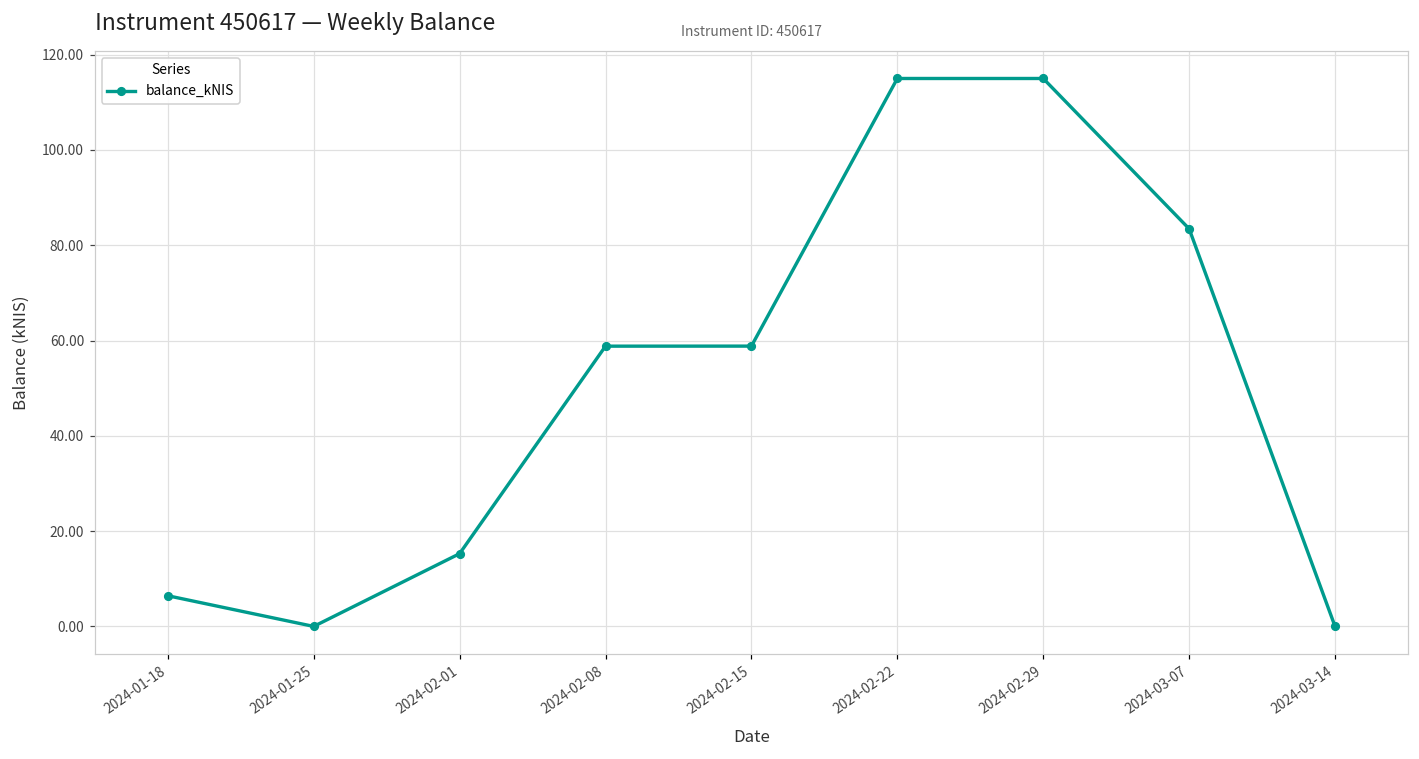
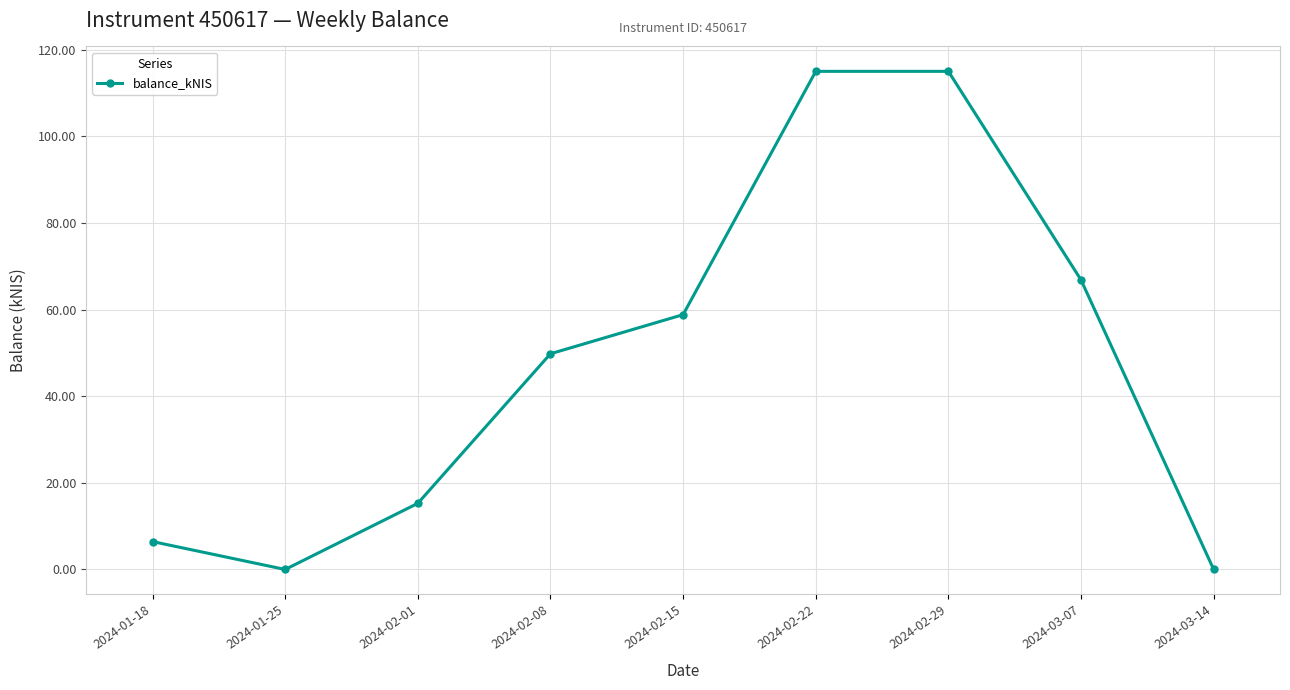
2024-02-08: 59 -> 50
2024-03-07: 83 -> 67
